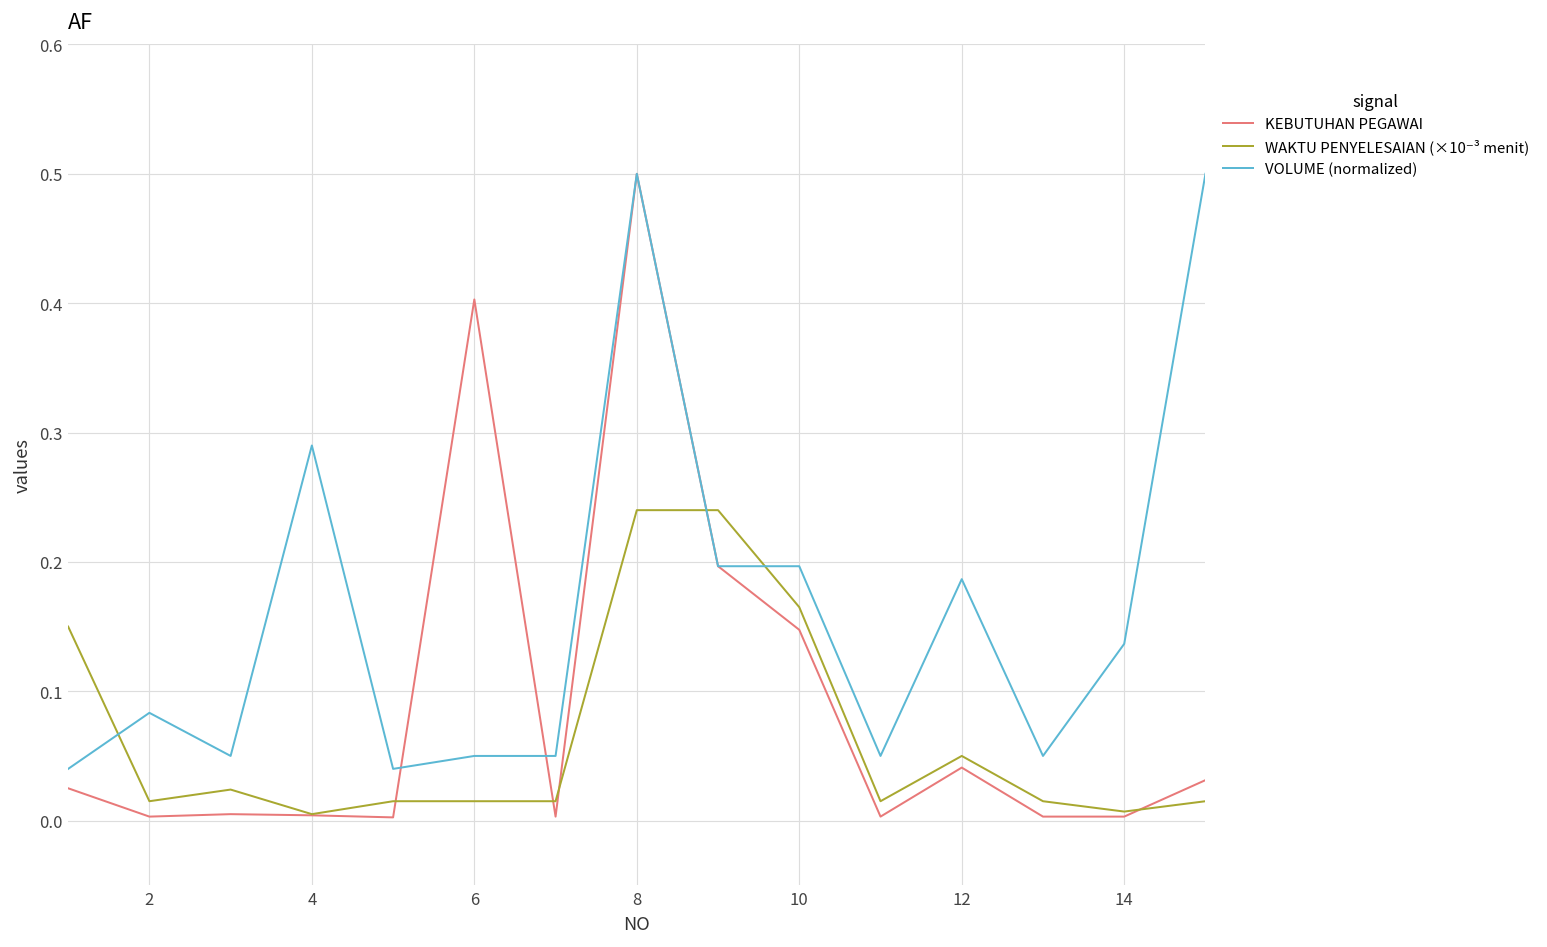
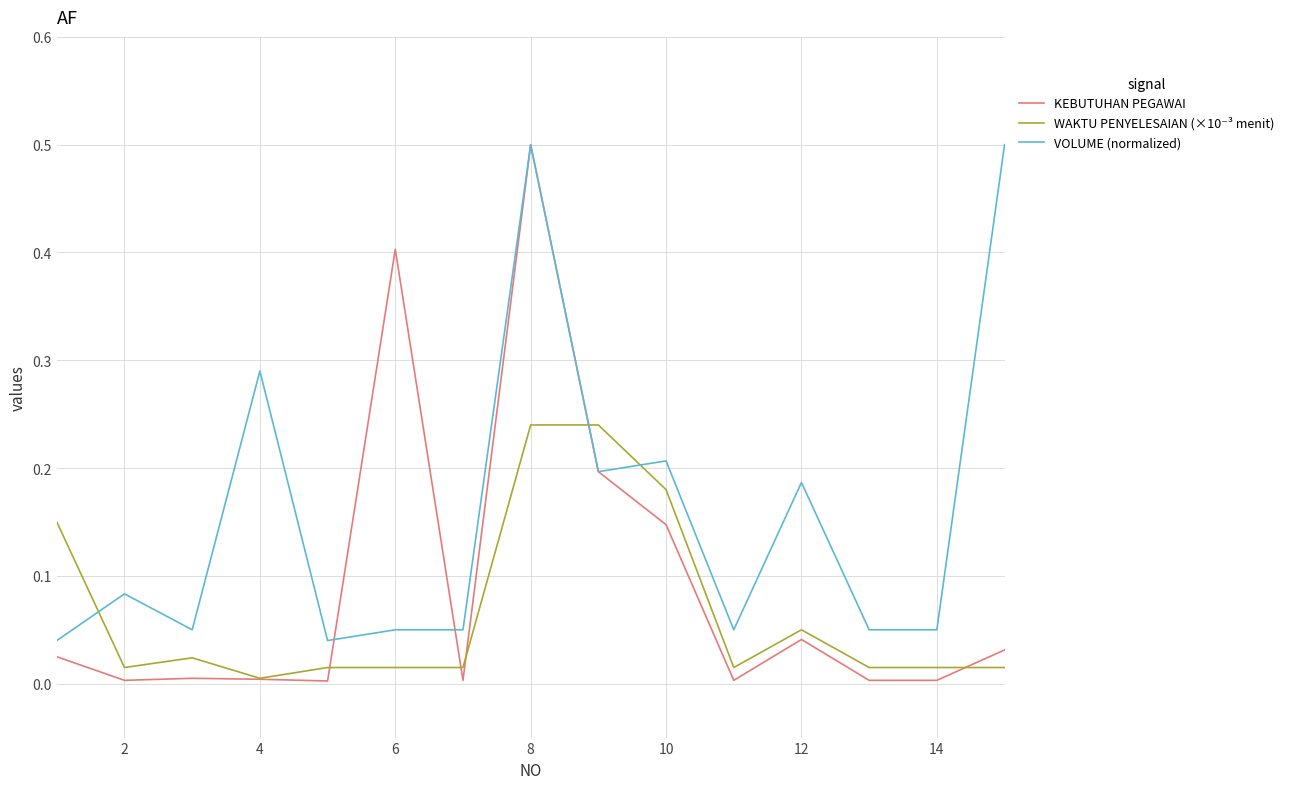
WAKTU PENYELESAIAN (×10⁻³ menit), 10: 0.165 -> 0.180
VOLUME (normalized), 10: 0.197 -> 0.207
WAKTU PENYELESAIAN (×10⁻³ menit), 14: 0.007 -> 0.015
VOLUME (normalized), 14: 0.137 -> 0.050
